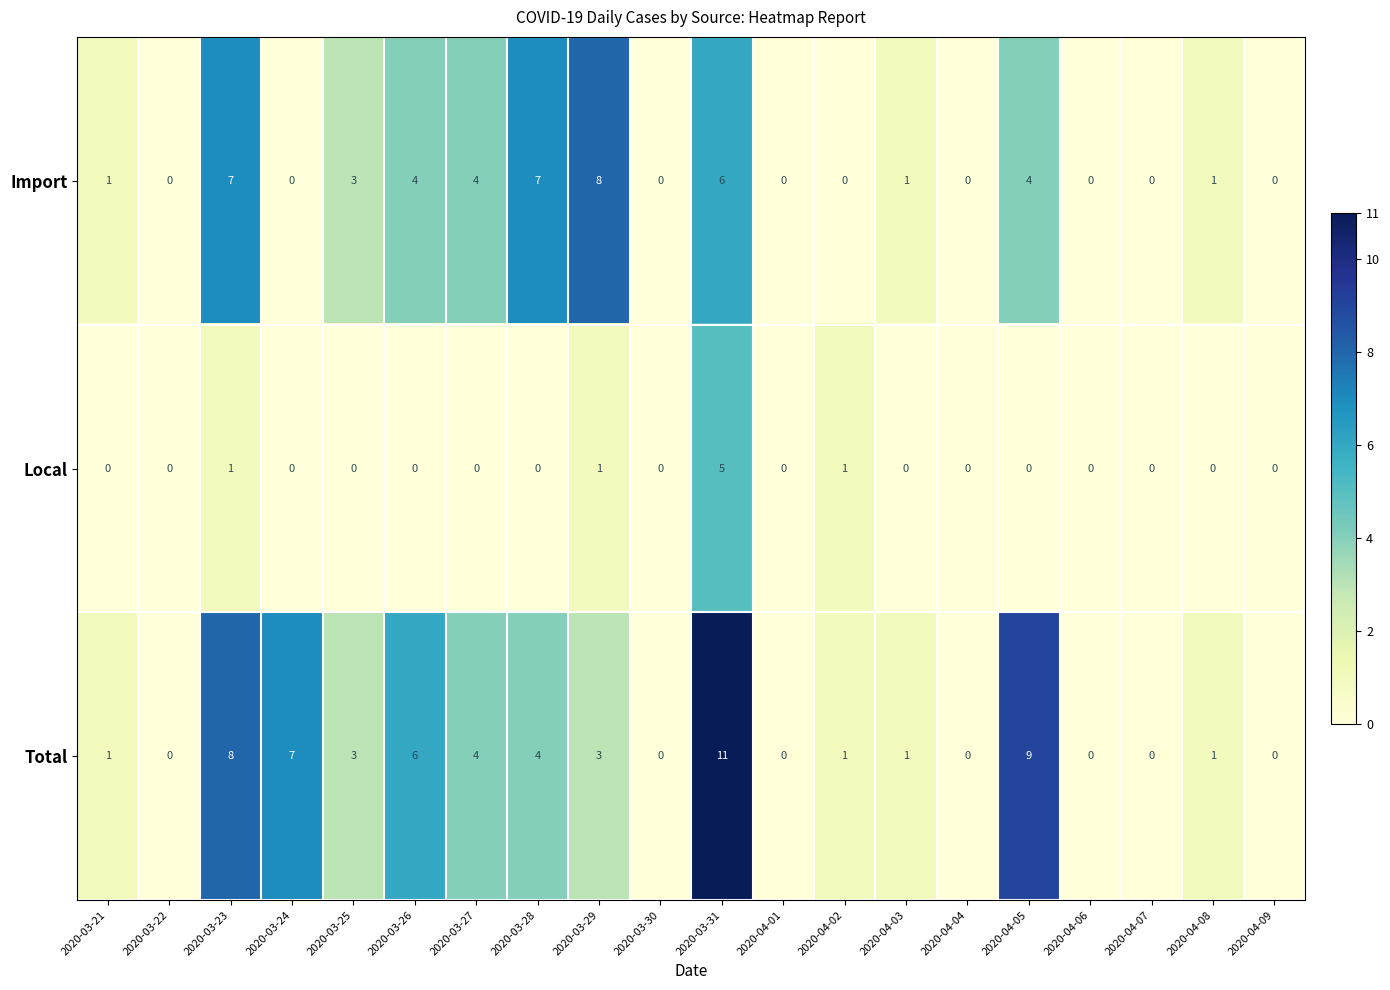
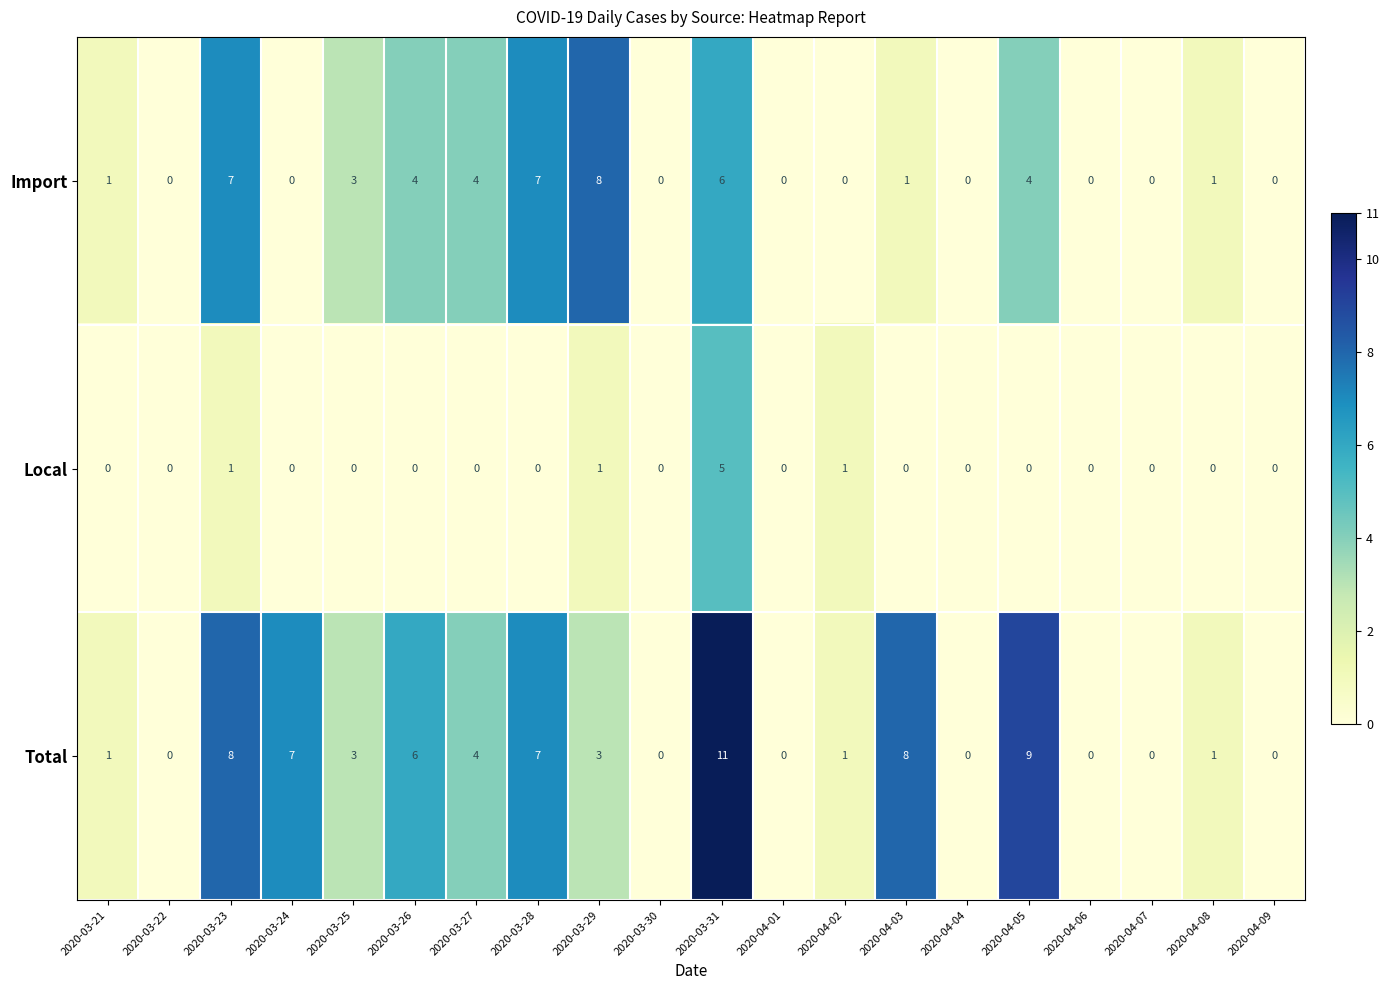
Total, 2020-03-28: 4 -> 7
Total, 2020-04-03: 1 -> 8
